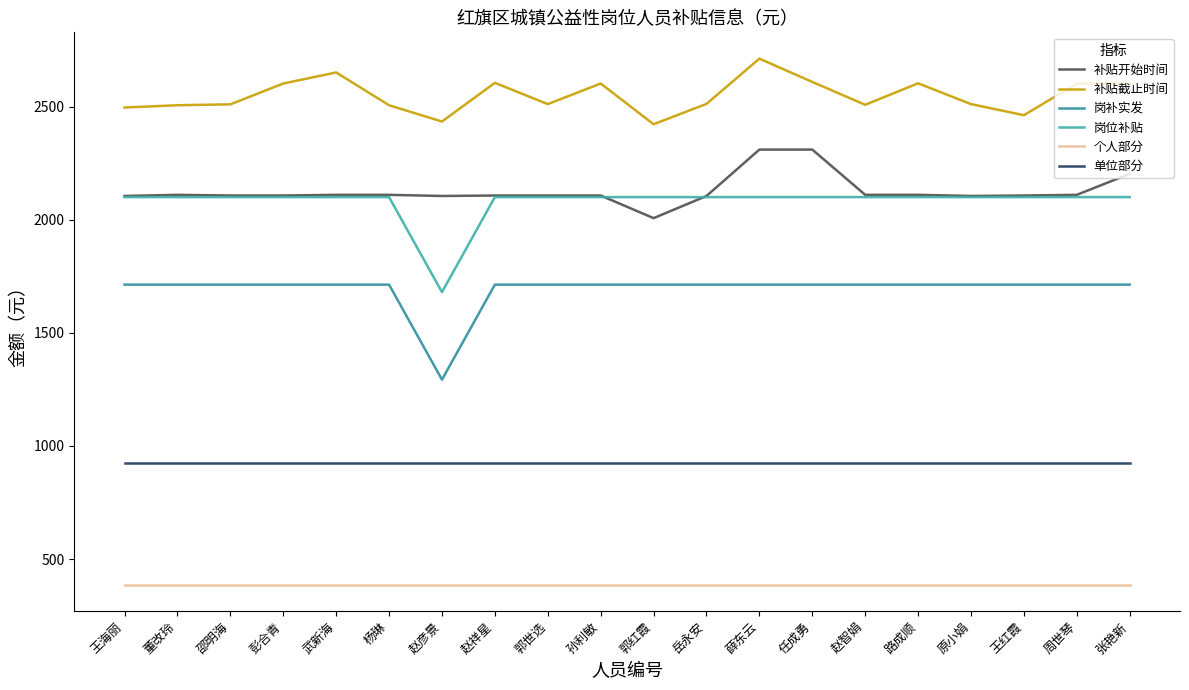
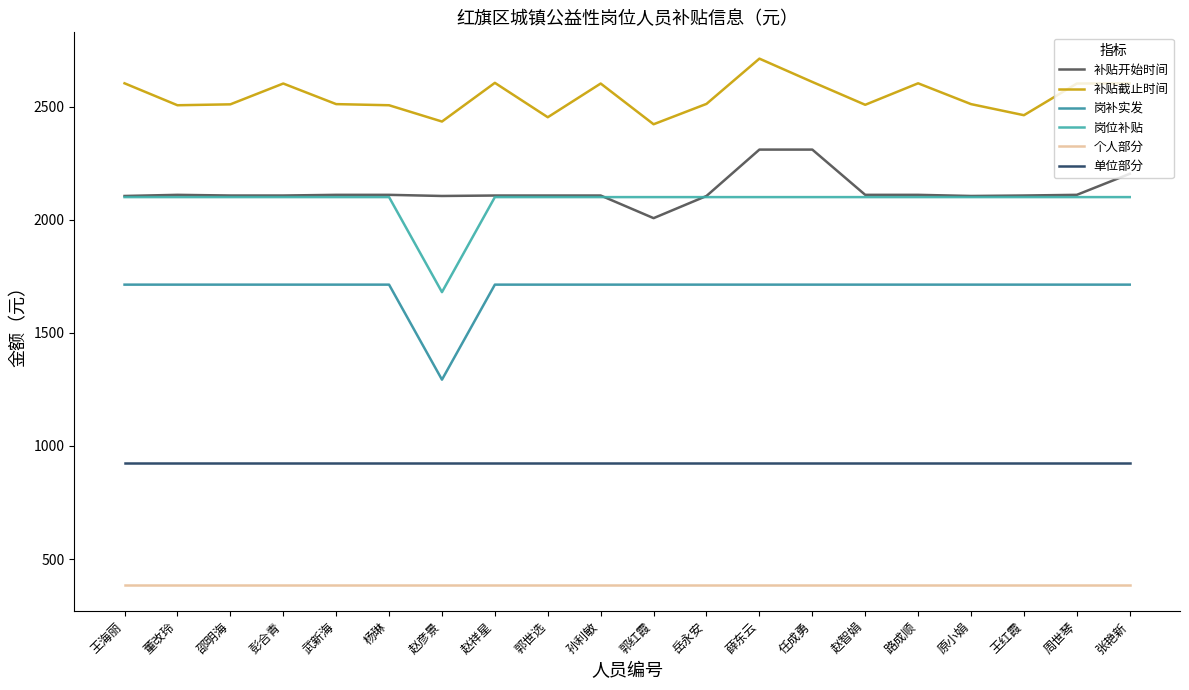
补贴截止时间, 王海丽: 2500 -> 2600
补贴截止时间, 武新海: 2650 -> 2510
补贴截止时间, 郭世选: 2510 -> 2450
